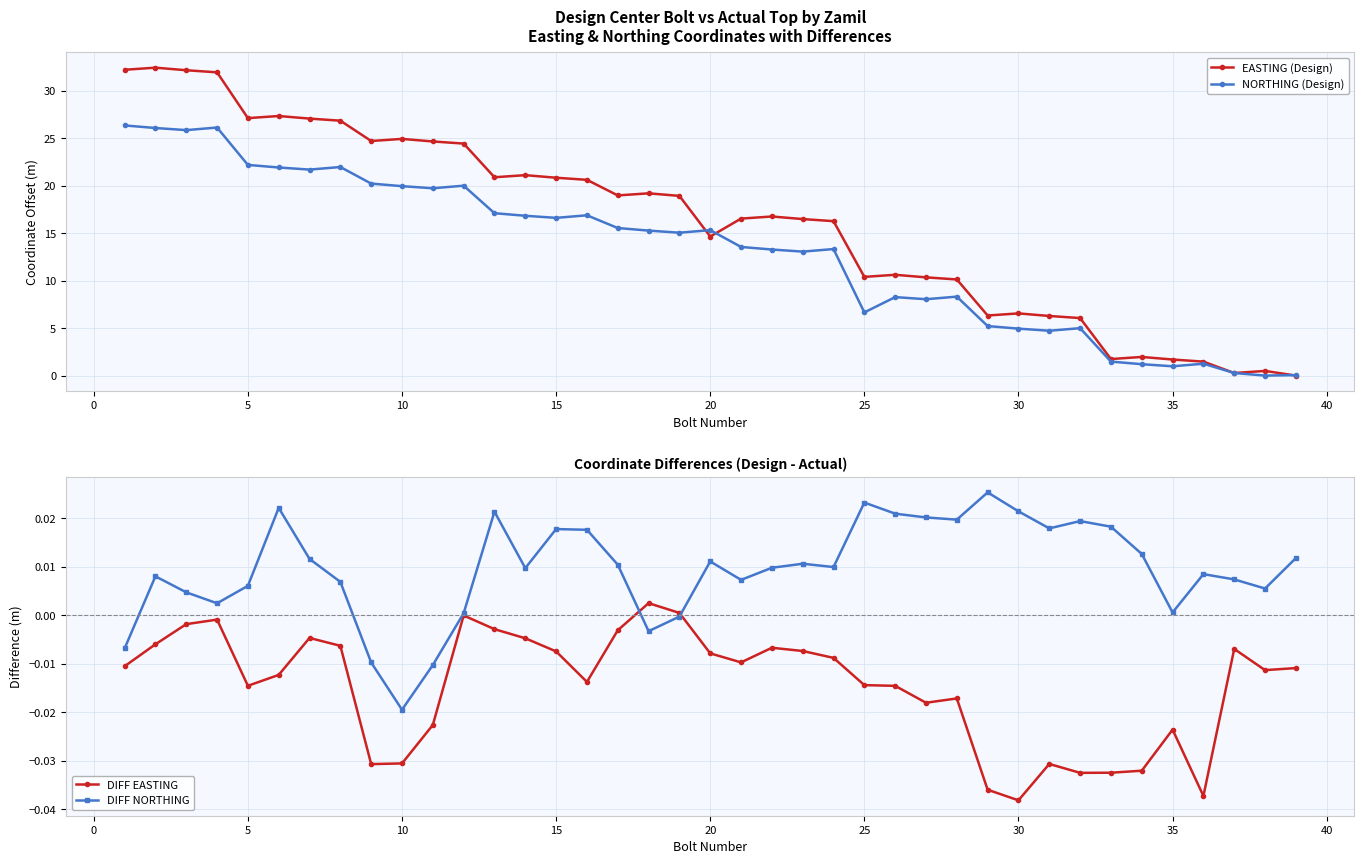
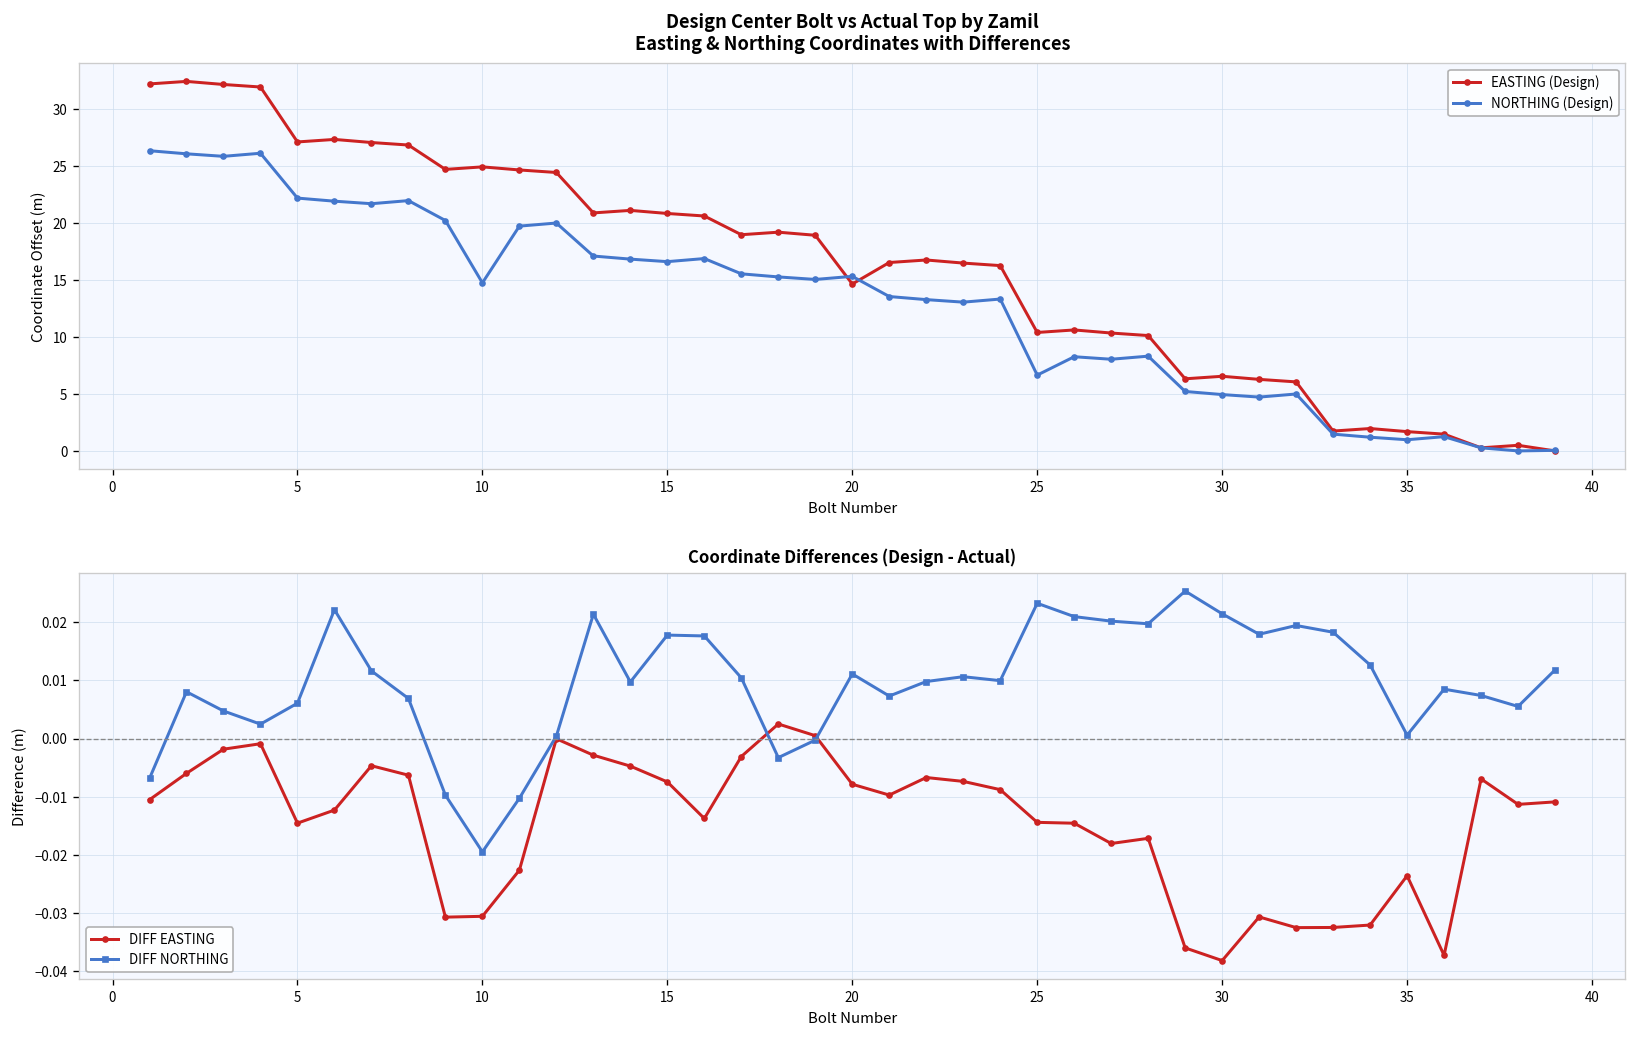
Design Center Bolt vs Actual Top by Zamil Easting & Northing Coordinates with Differences, NORTHING (Design), 10: 20 -> 15
